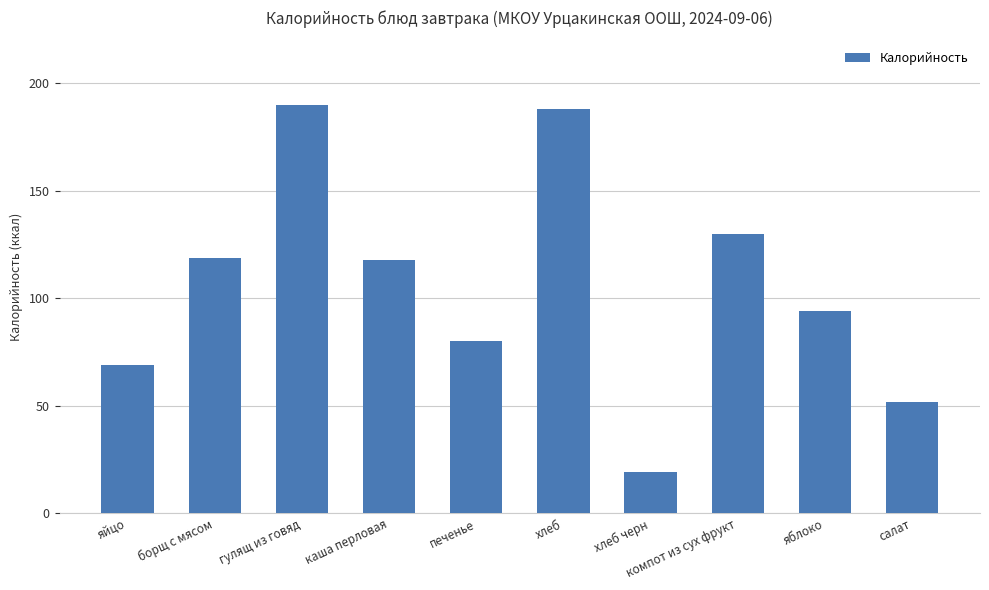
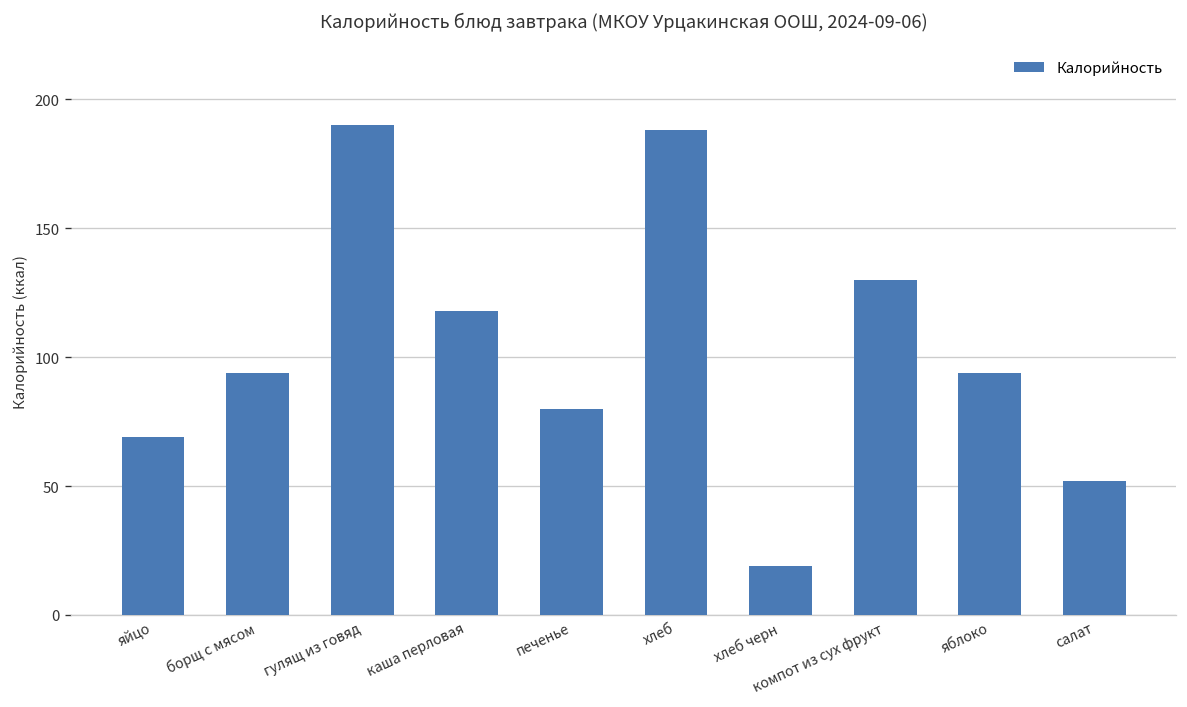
борщ с мясом: 119 -> 94
